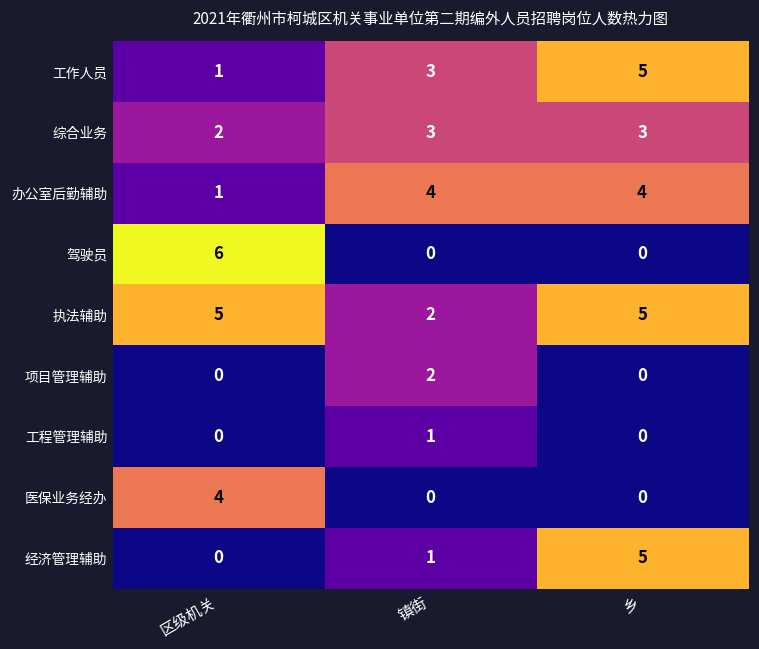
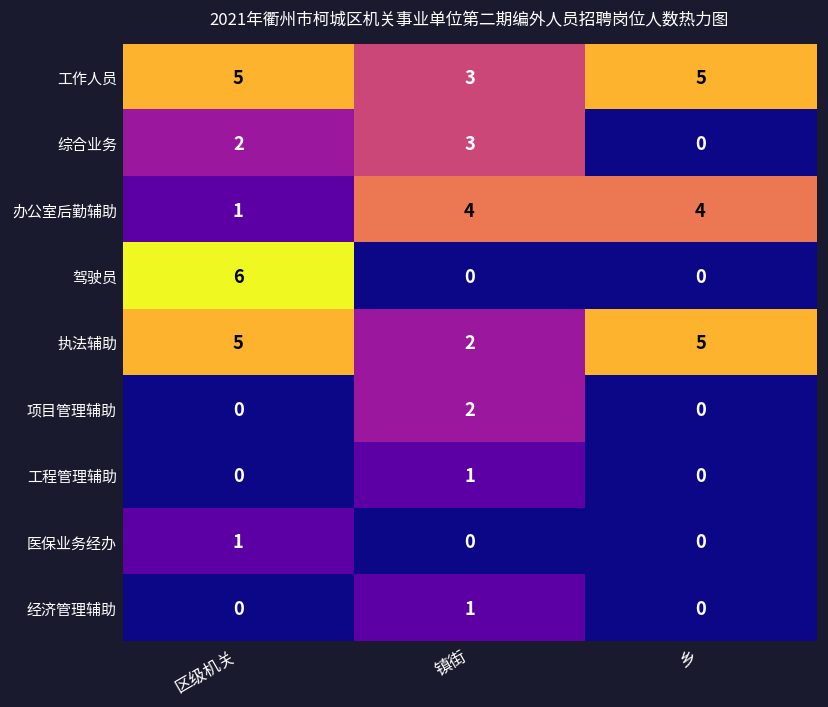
工作人员, 区级机关: 1 -> 5
综合业务, 乡: 3 -> 0
医保业务经办, 区级机关: 4 -> 1
经济管理辅助, 乡: 5 -> 0
